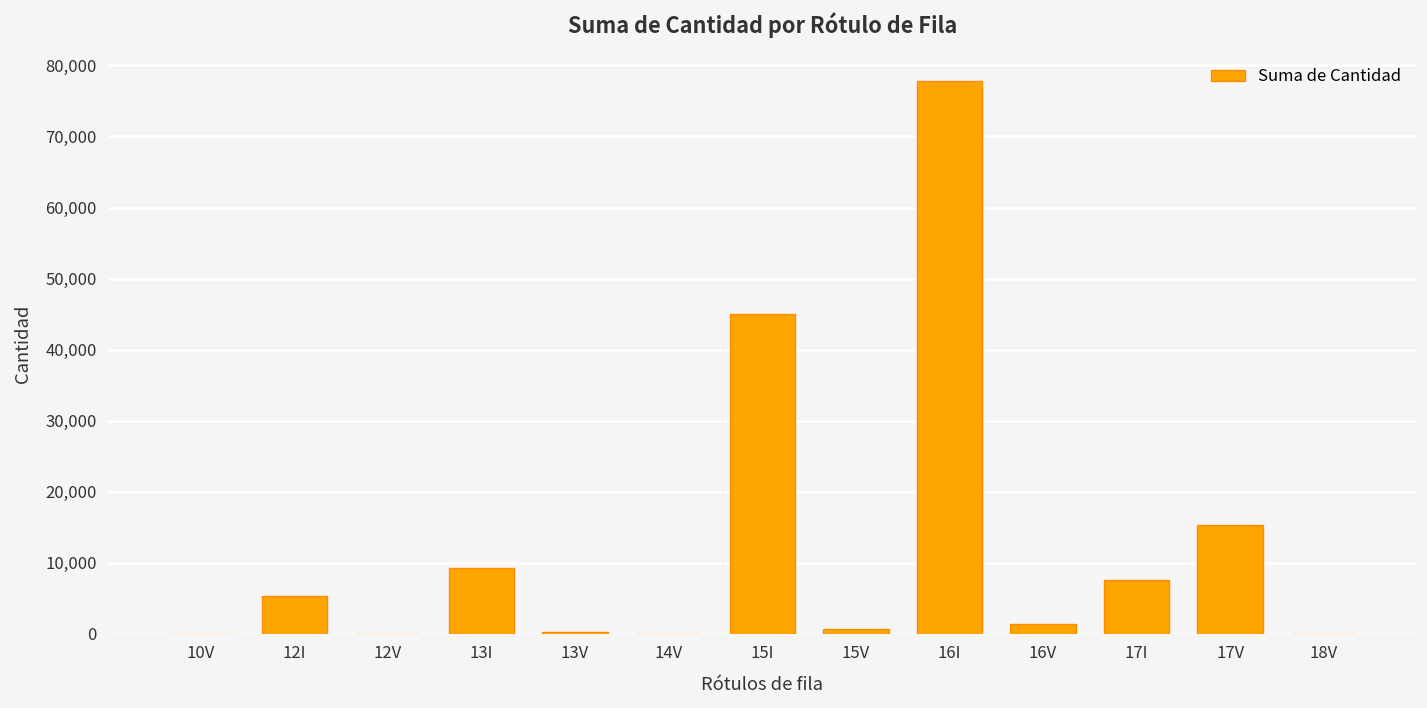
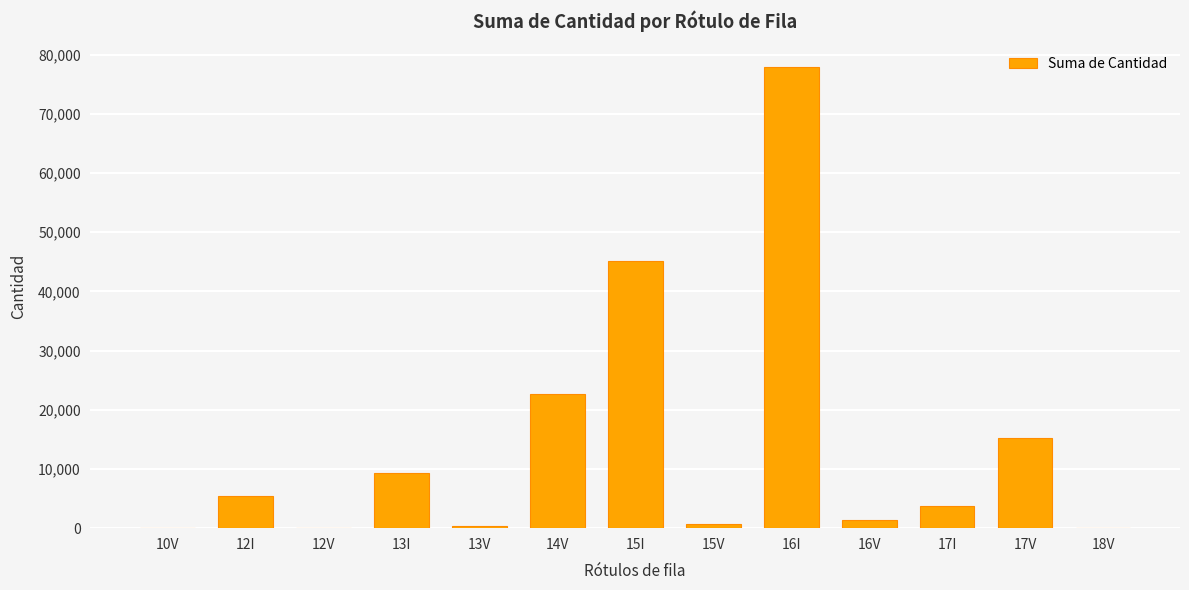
14V: 0 -> 23,000
17I: 8,000 -> 4,000
